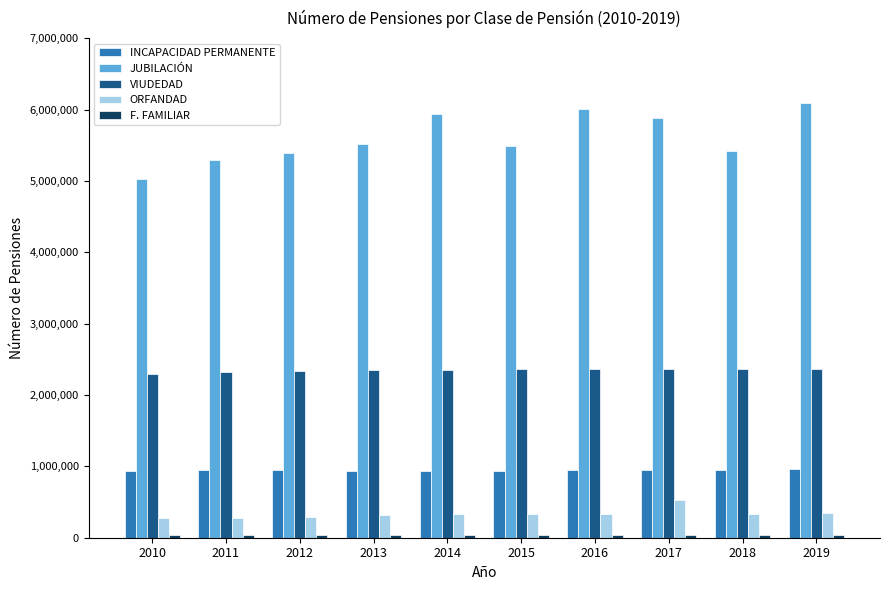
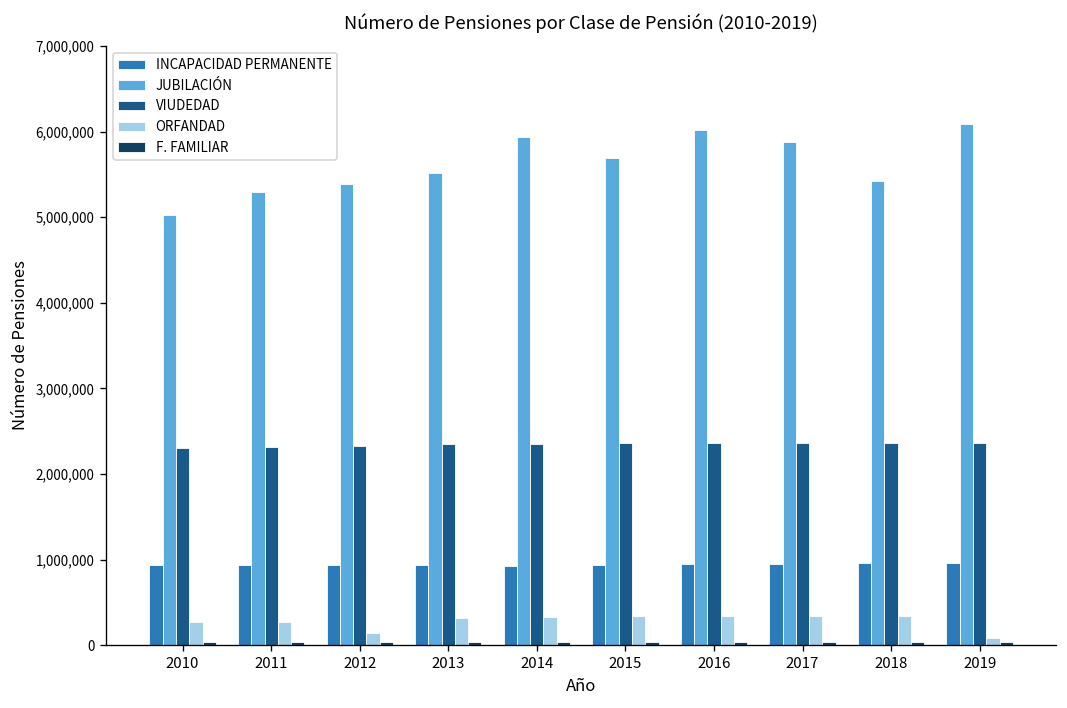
ORFANDAD, 2012: 300,000 -> 100,000
JUBILACIÓN, 2015: 5,500,000 -> 5,700,000
ORFANDAD, 2017: 500,000 -> 300,000
ORFANDAD, 2019: 300,000 -> 100,000
